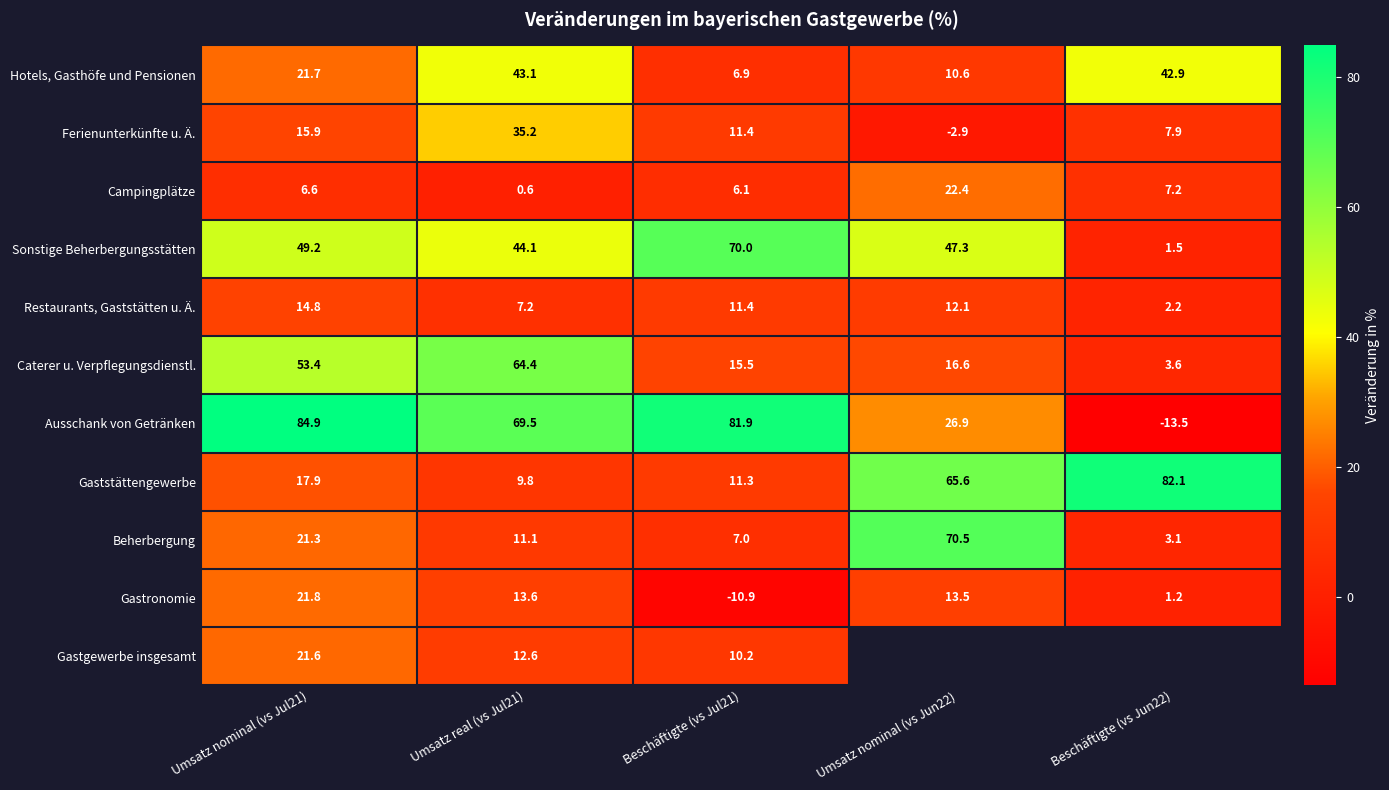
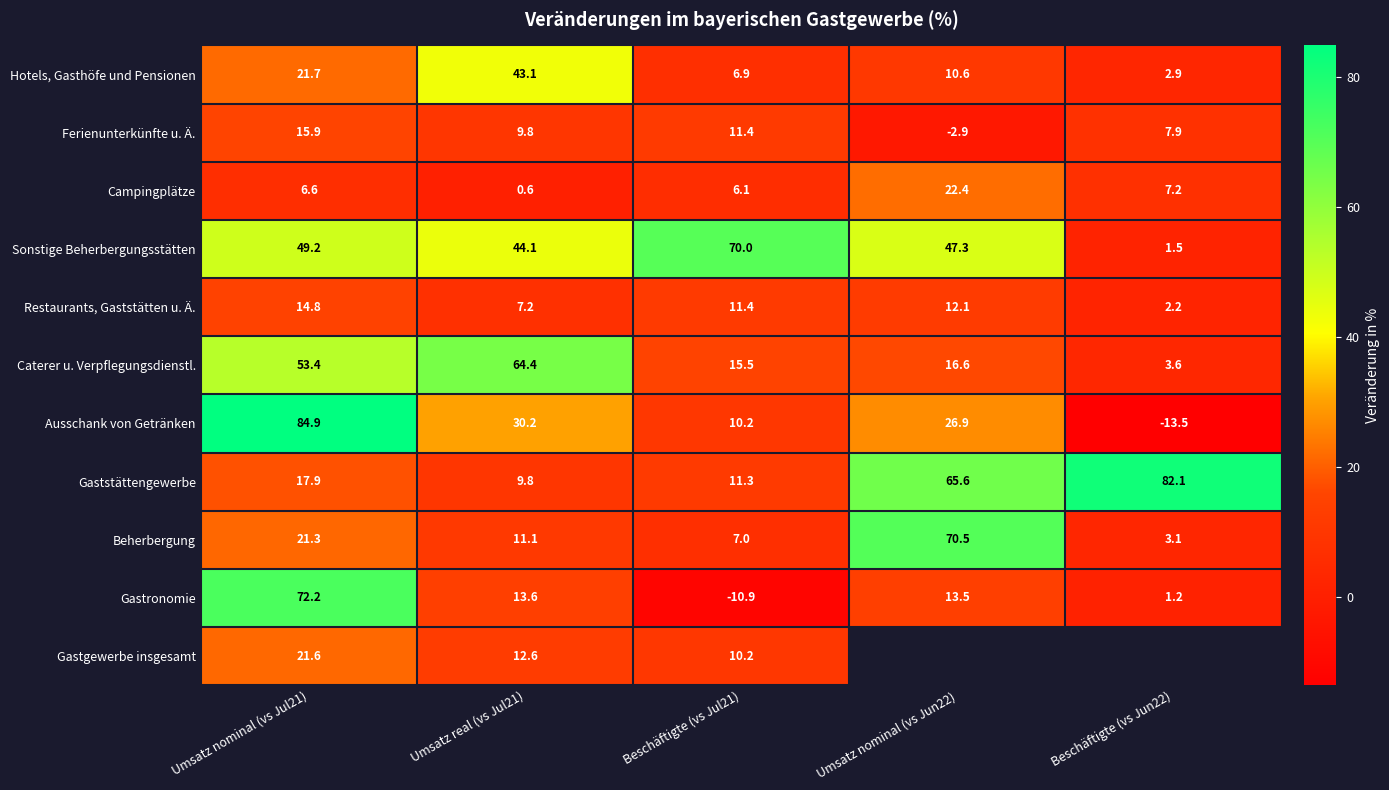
Hotels, Gasthöfe und Pensionen, Beschäftigte (vs Jun22): 42.9 -> 2.9
Ferienunterkünfte u. Ä., Umsatz real (vs Jul21): 35.2 -> 9.8
Ausschank von Getränken, Umsatz real (vs Jul21): 69.5 -> 30.2
Ausschank von Getränken, Beschäftigte (vs Jul21): 81.9 -> 10.2
Gastronomie, Umsatz nominal (vs Jul21): 21.8 -> 72.2
